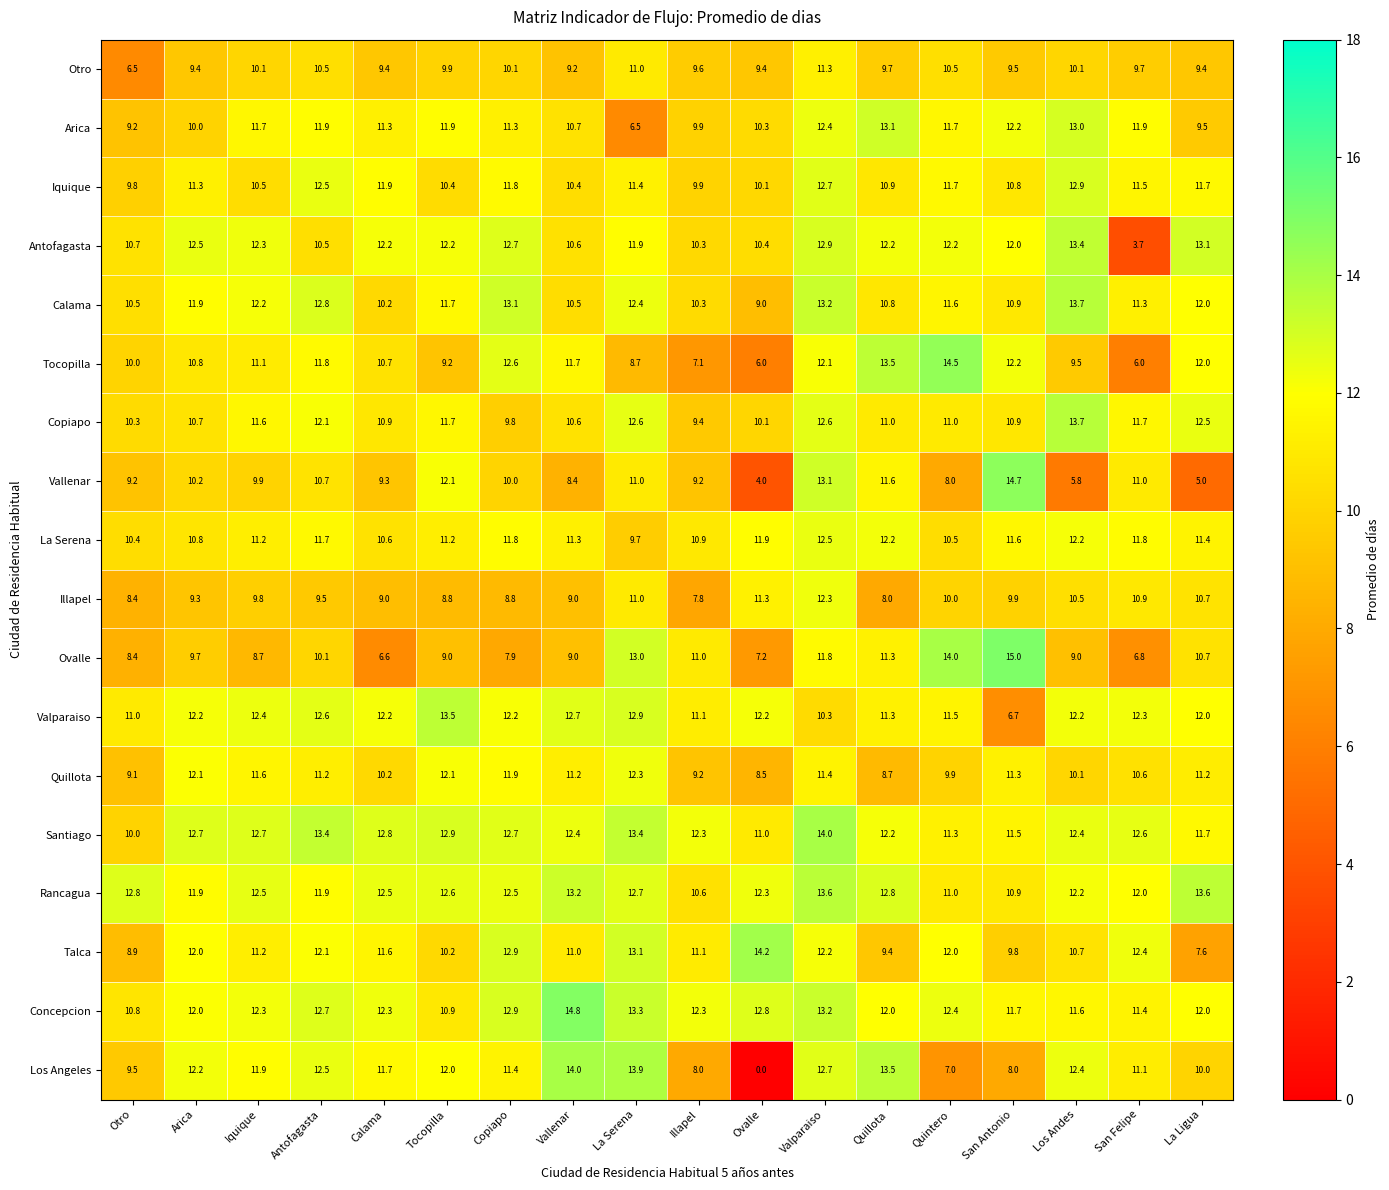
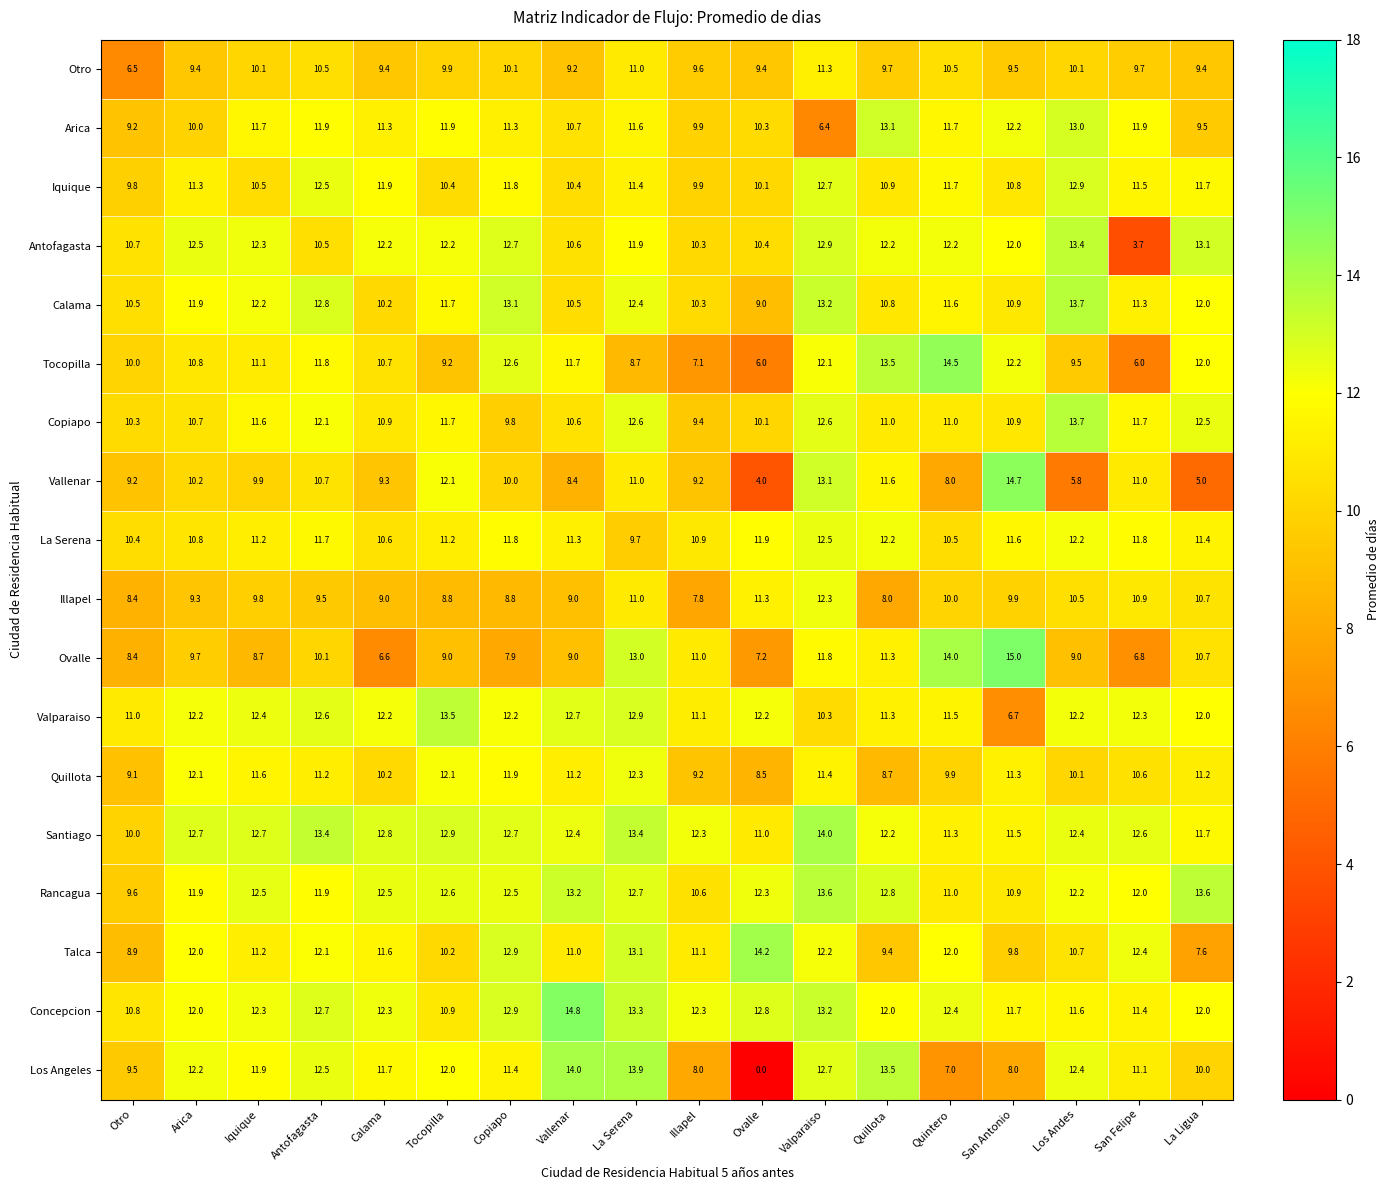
Arica, La Serena: 6.5 -> 11.6
Arica, Valparaiso: 12.4 -> 6.4
Rancagua, Otro: 12.8 -> 9.6
